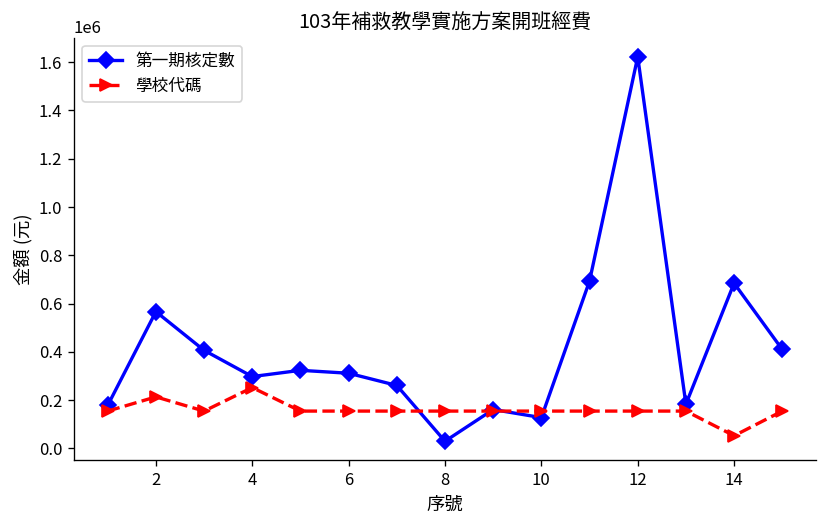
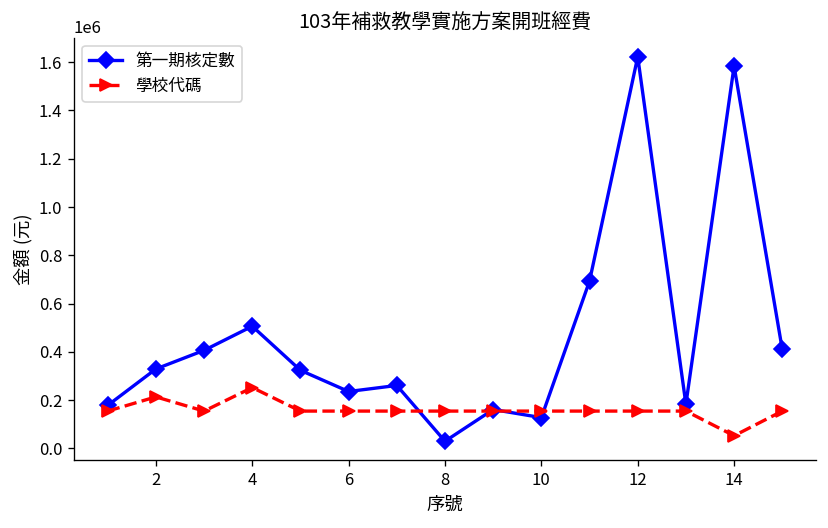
第一期核定數, 2: 570000 -> 330000
第一期核定數, 4: 300000 -> 510000
第一期核定數, 6: 310000 -> 240000
第一期核定數, 14: 680000 -> 1580000
